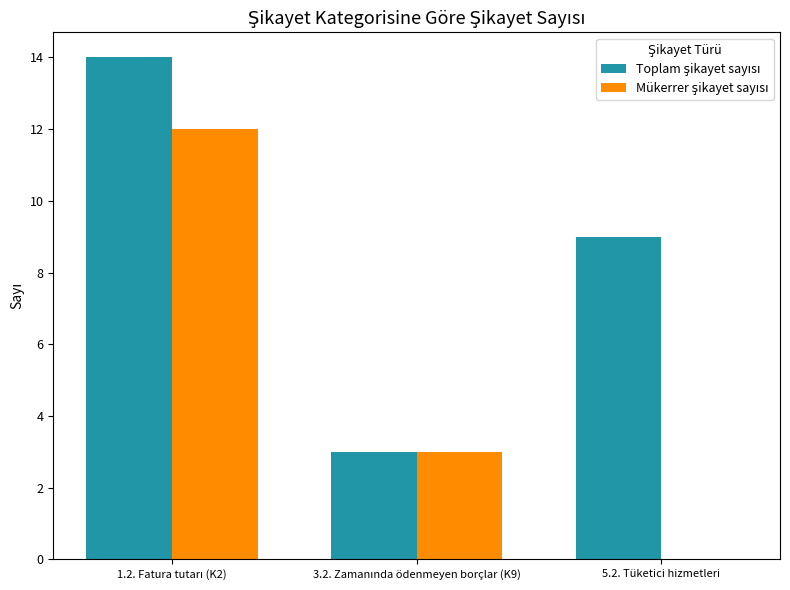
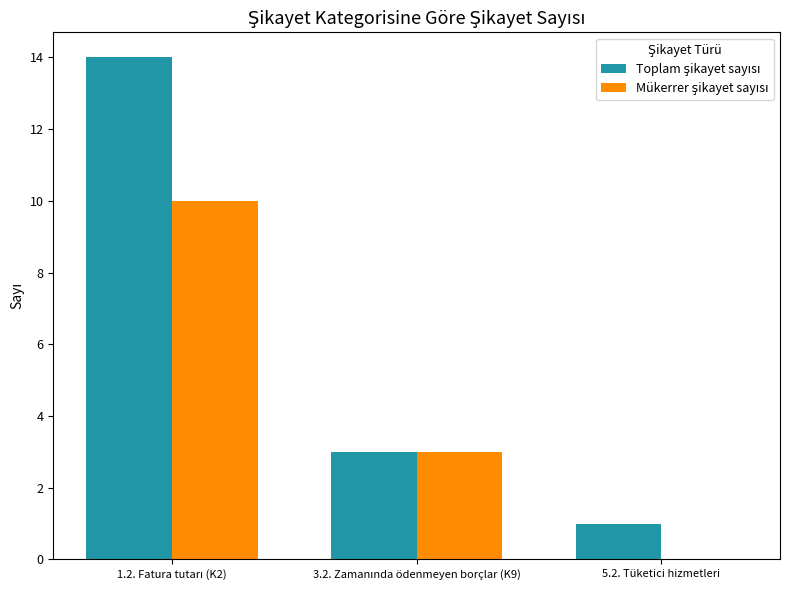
Mükerrer şikayet sayısı, 1.2. Fatura tutarı (K2): 12 -> 10
Toplam şikayet sayısı, 5.2. Tüketici hizmetleri: 9 -> 1
